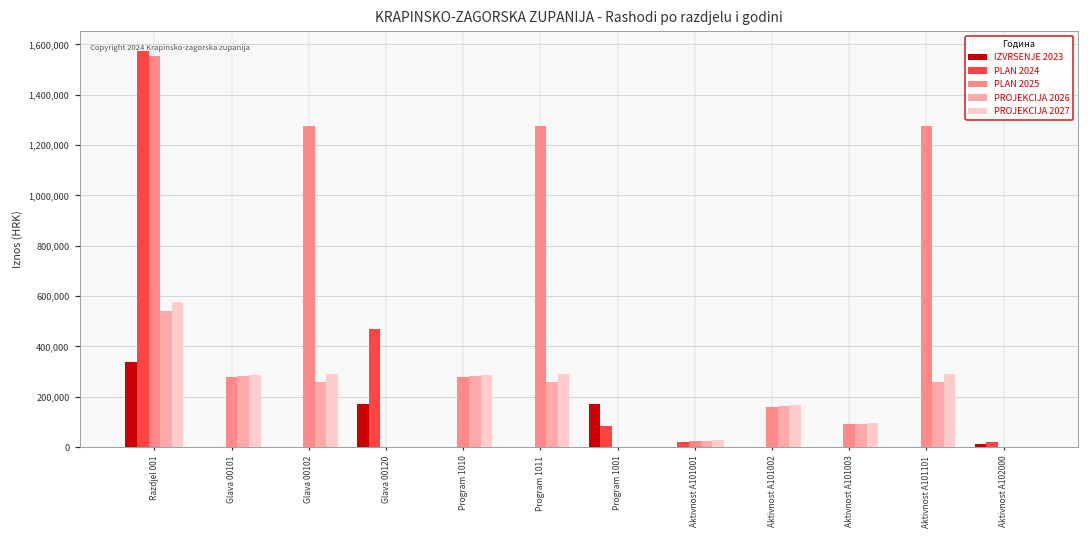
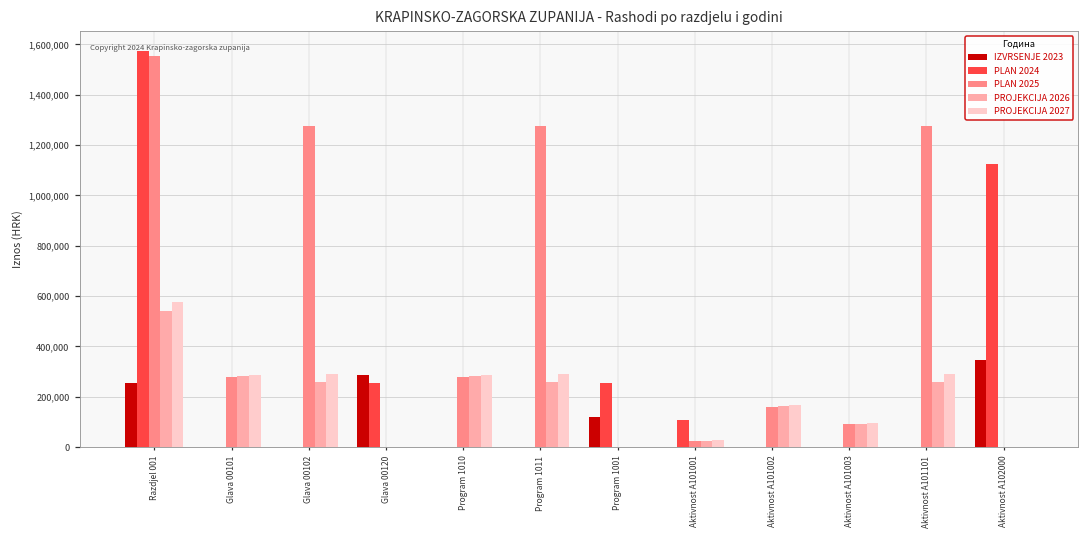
IZVRSENJE 2023, Razdjel 001: 340,000 -> 260,000
IZVRSENJE 2023, Glava 00120: 170,000 -> 280,000
PLAN 2024, Glava 00120: 470,000 -> 250,000
IZVRSENJE 2023, Program 1001: 170,000 -> 120,000
PLAN 2024, Program 1001: 90,000 -> 250,000
PLAN 2024, Aktivnost A101001: 20,000 -> 110,000
IZVRSENJE 2023, Aktivnost A102000: 10,000 -> 350,000
PLAN 2024, Aktivnost A102000: 20,000 -> 1,130,000
